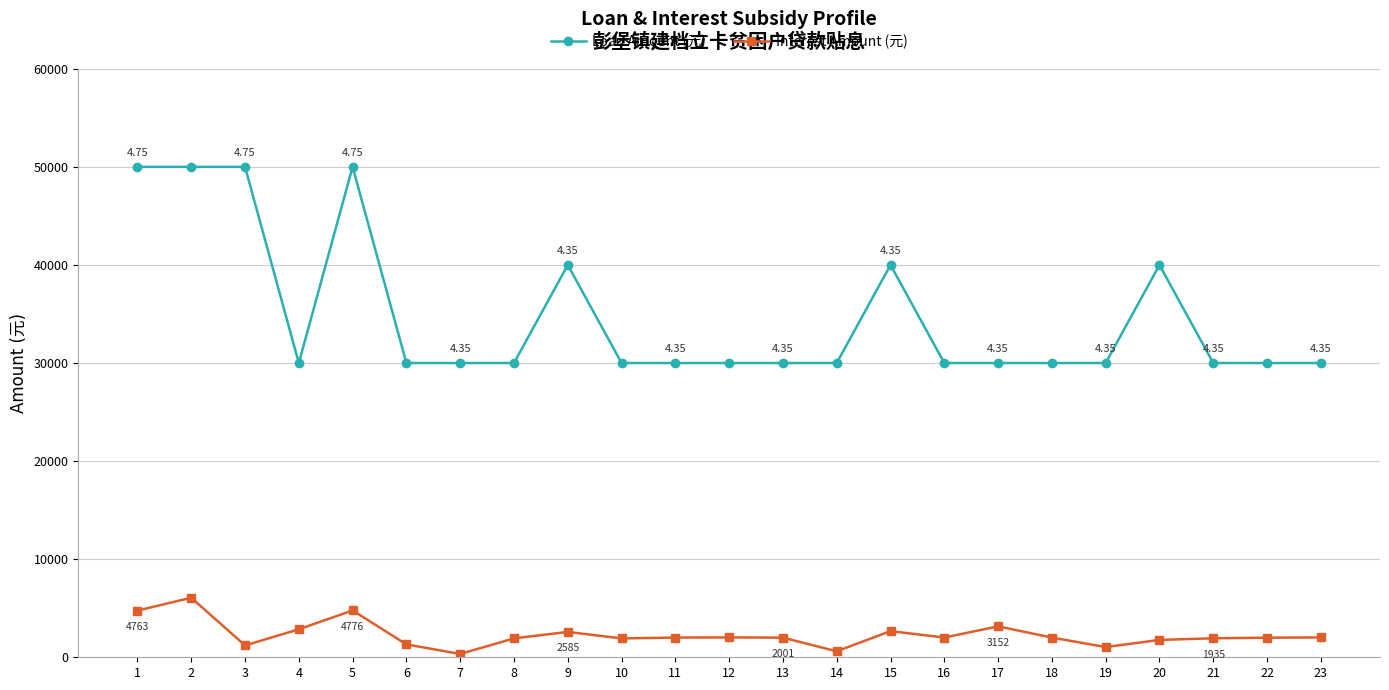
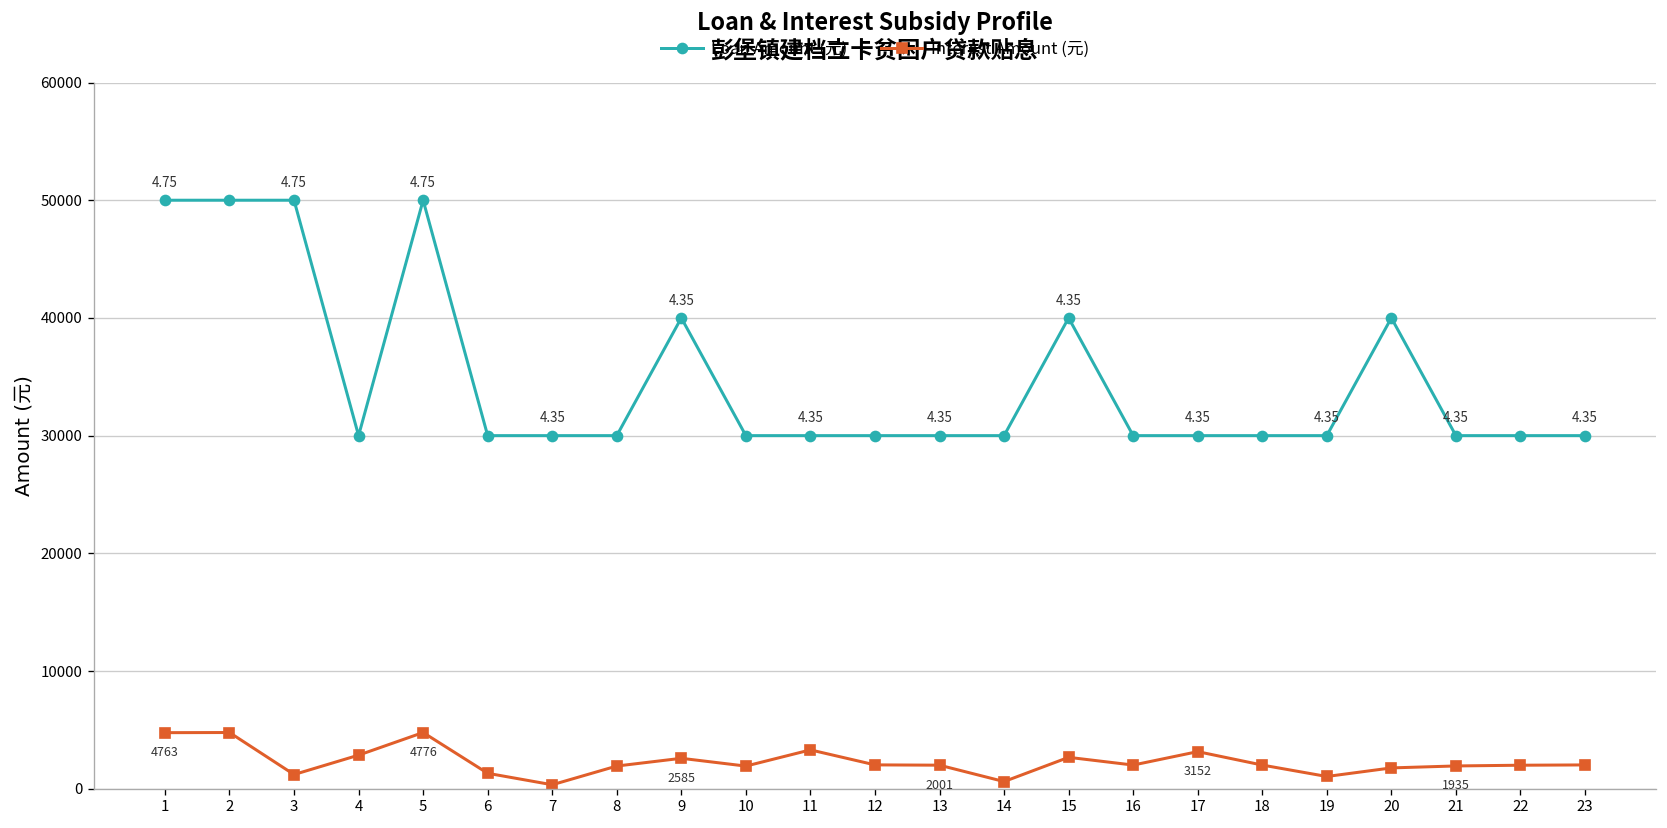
Interest Amount (元), 2: 6000 -> 5000
Interest Amount (元), 11: 2000 -> 3000
